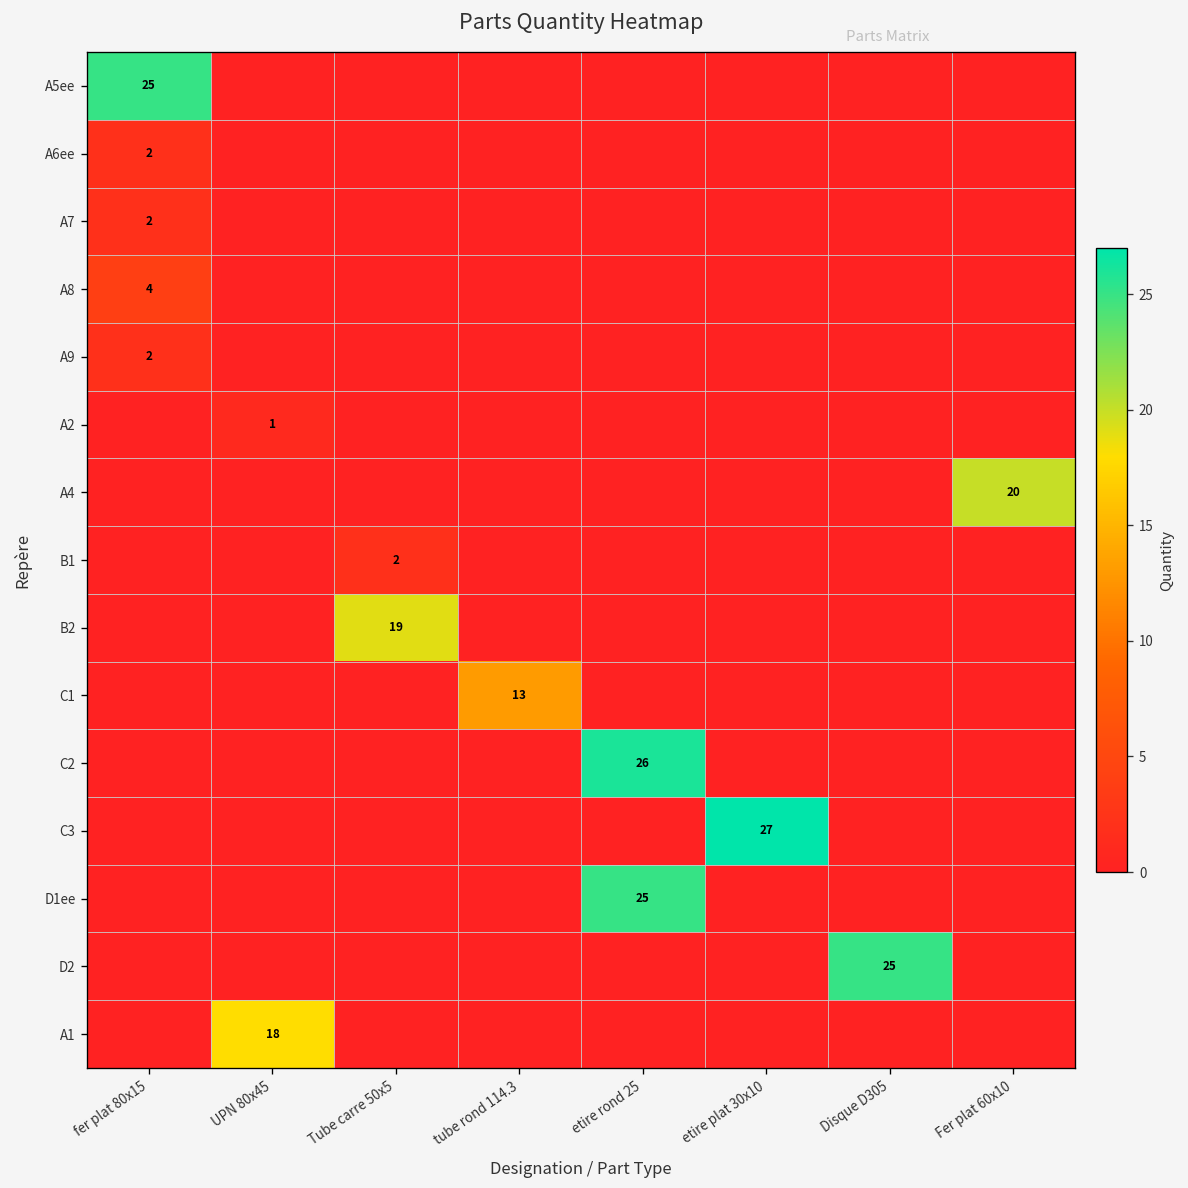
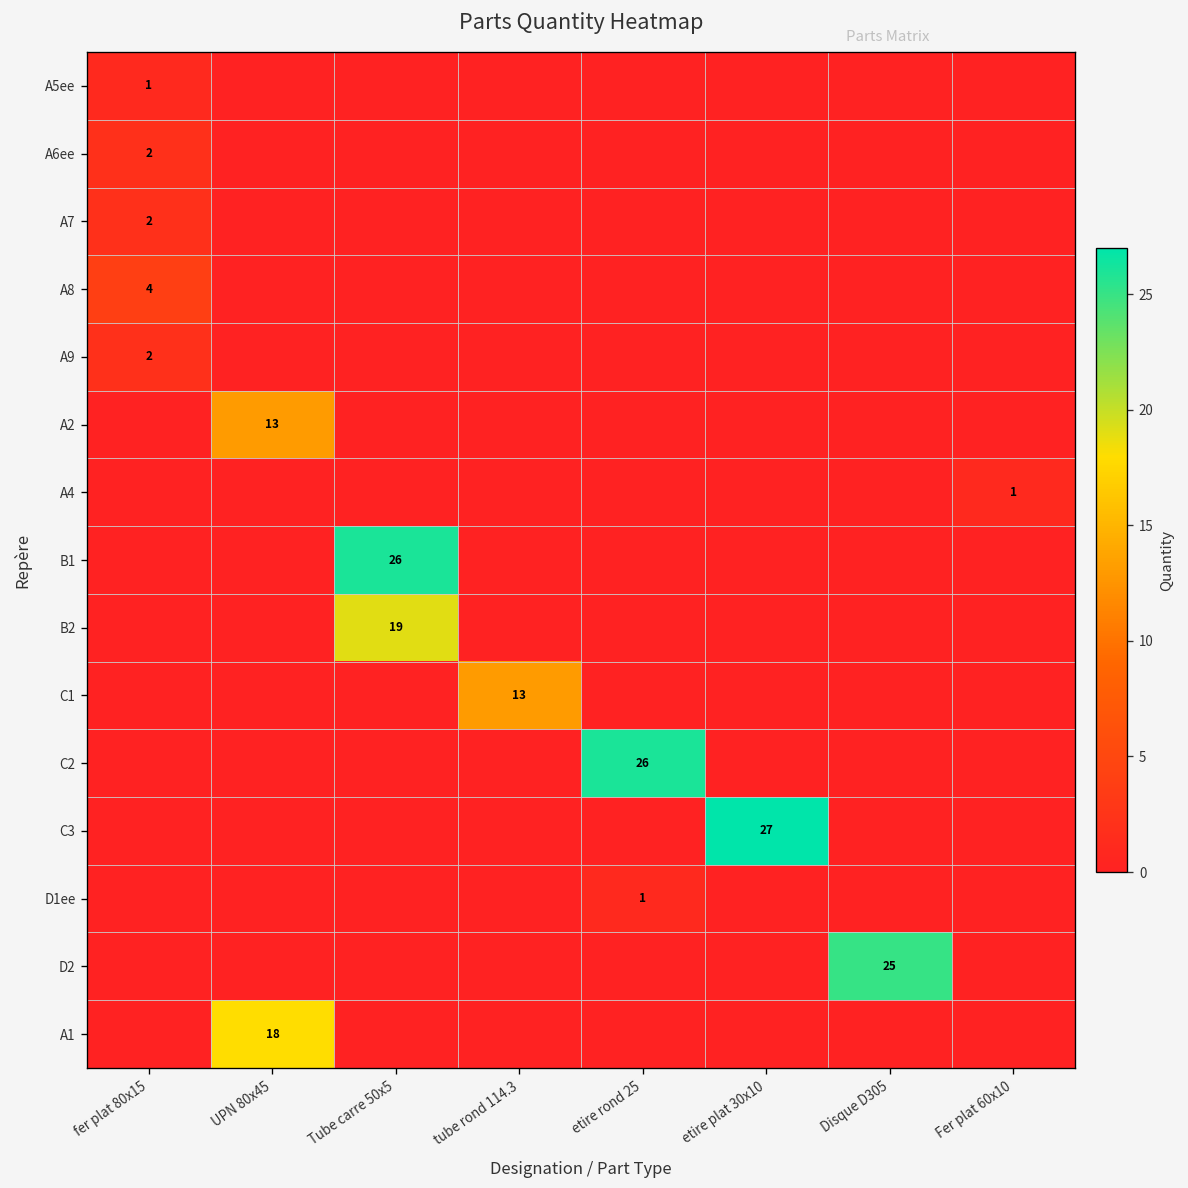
A5ee, fer plat 80x15: 25 -> 1
A2, UPN 80x45: 1 -> 13
A4, Fer plat 60x10: 20 -> 1
B1, Tube carre 50x5: 2 -> 26
D1ee, etire rond 25: 25 -> 1
